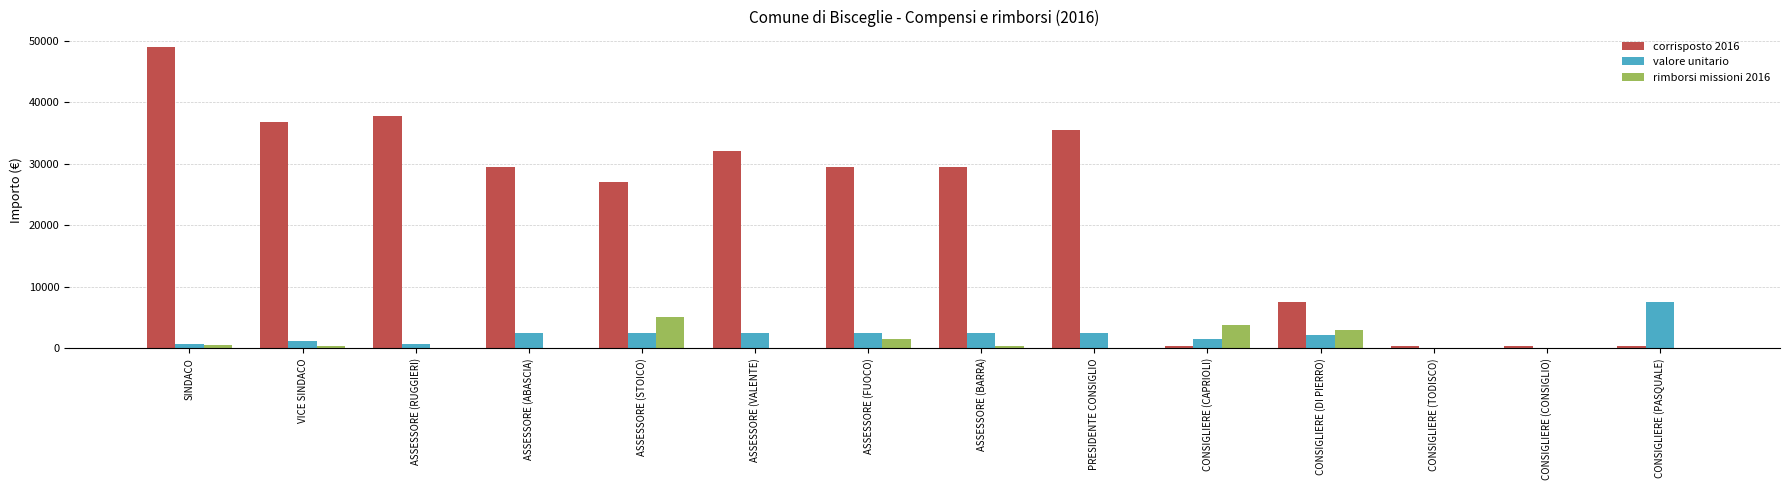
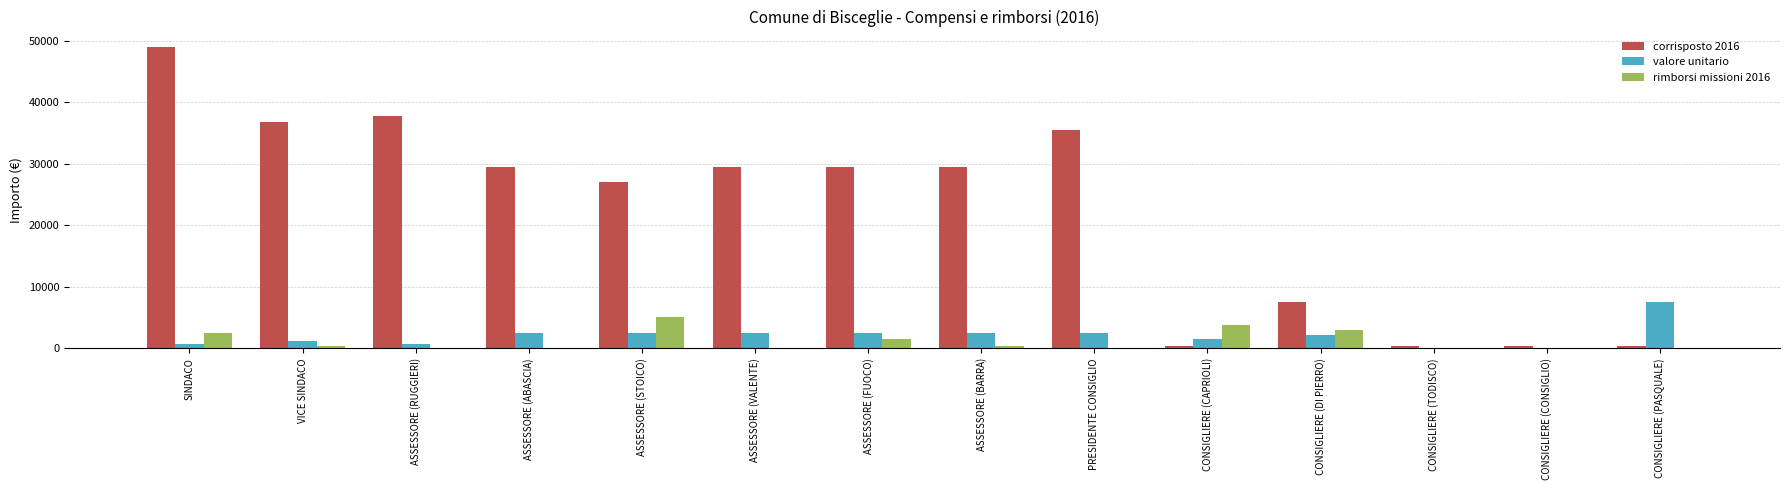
rimborsi missioni 2016, SINDACO: 1000 -> 3000
corrisposto 2016, ASSESSORE (VALENTE): 32000 -> 29000
